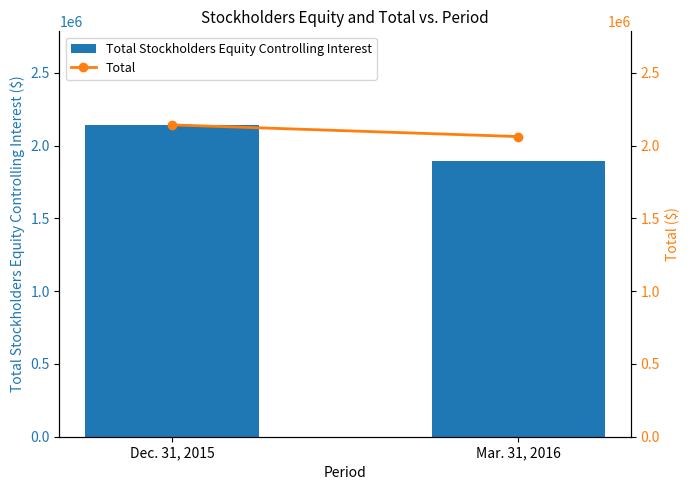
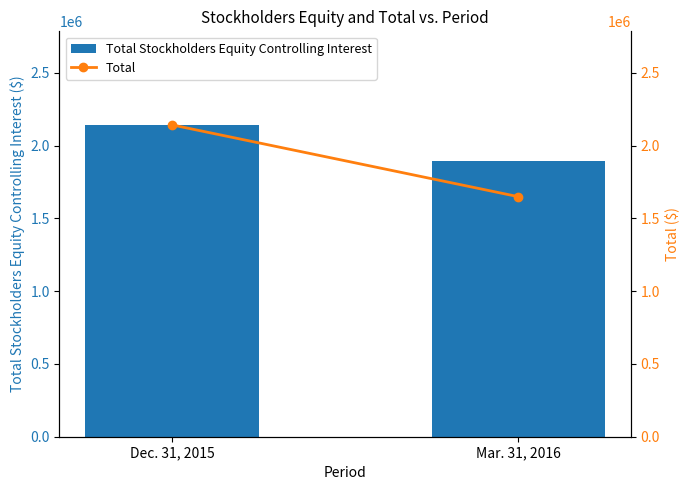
Total, Mar. 31, 2016: 2060000 -> 1650000
